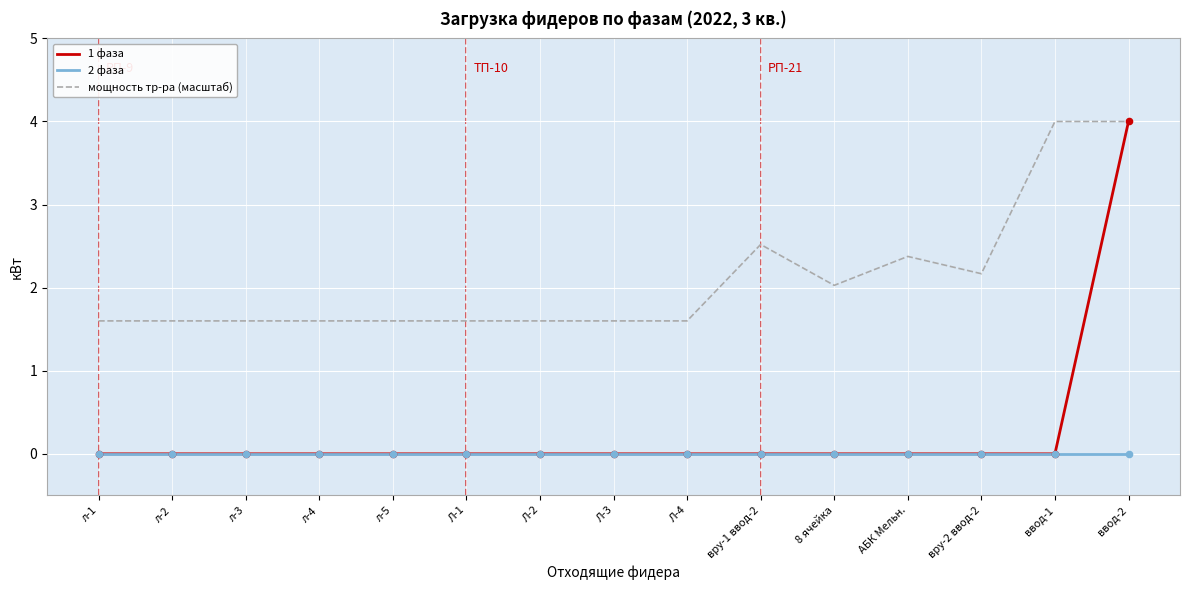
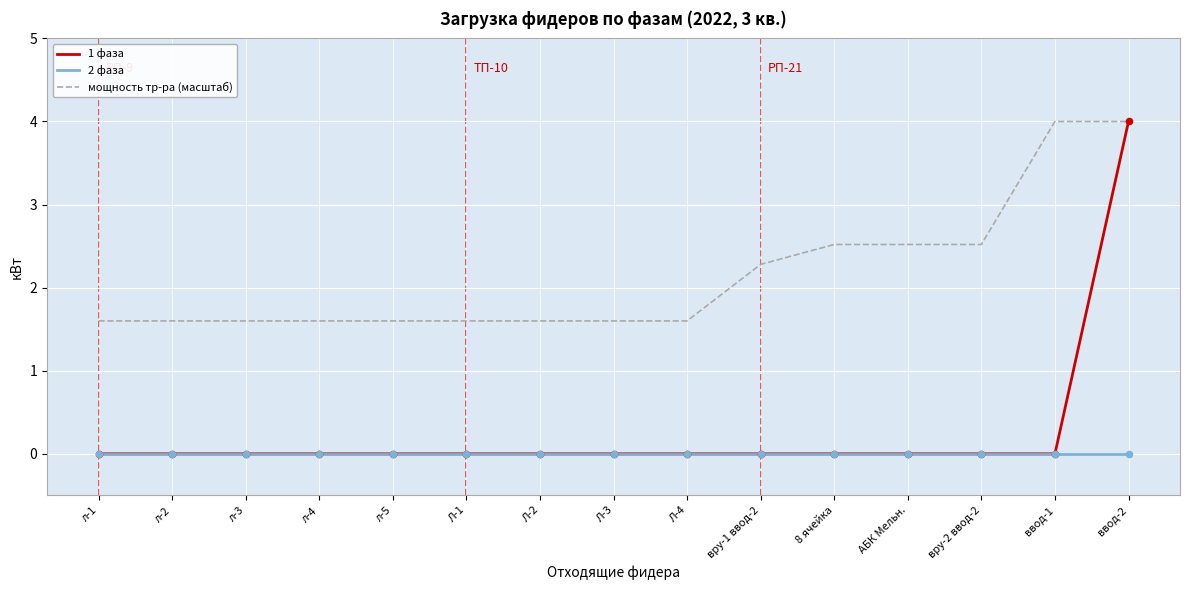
мощность тр-ра (масштаб), вру-1 ввод-2: 2.5 -> 2.3
мощность тр-ра (масштаб), 8 ячейка: 2.0 -> 2.5
мощность тр-ра (масштаб), АБК Мельн.: 2.4 -> 2.5
мощность тр-ра (масштаб), вру-2 ввод-2: 2.2 -> 2.5
